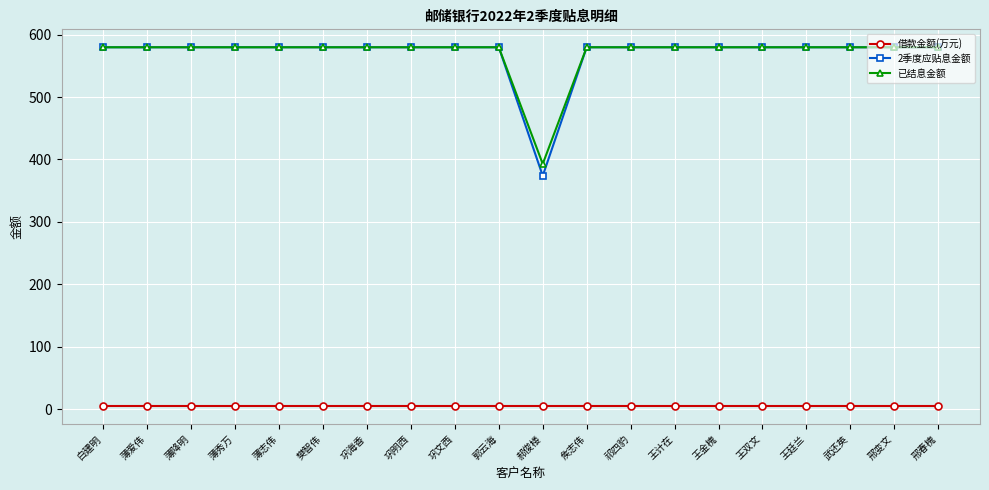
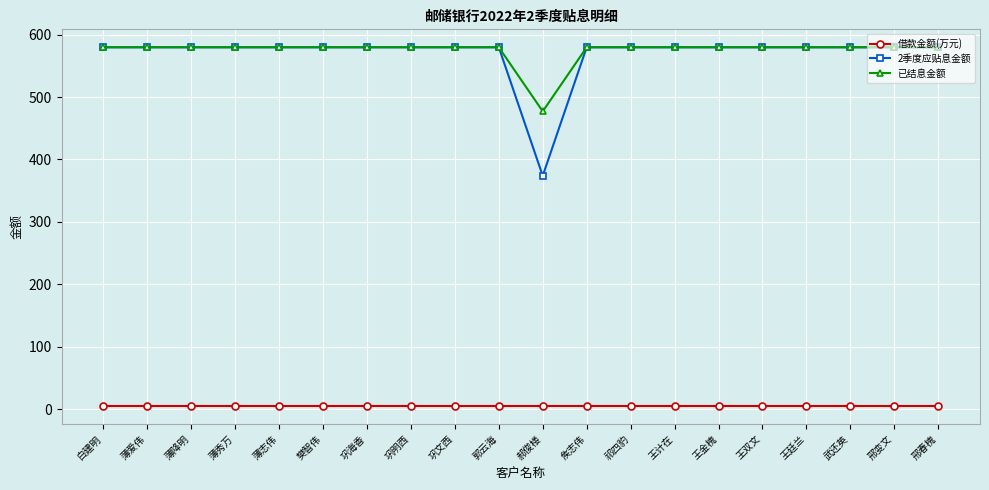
已结息金额, 郝俊楼: 390 -> 480
